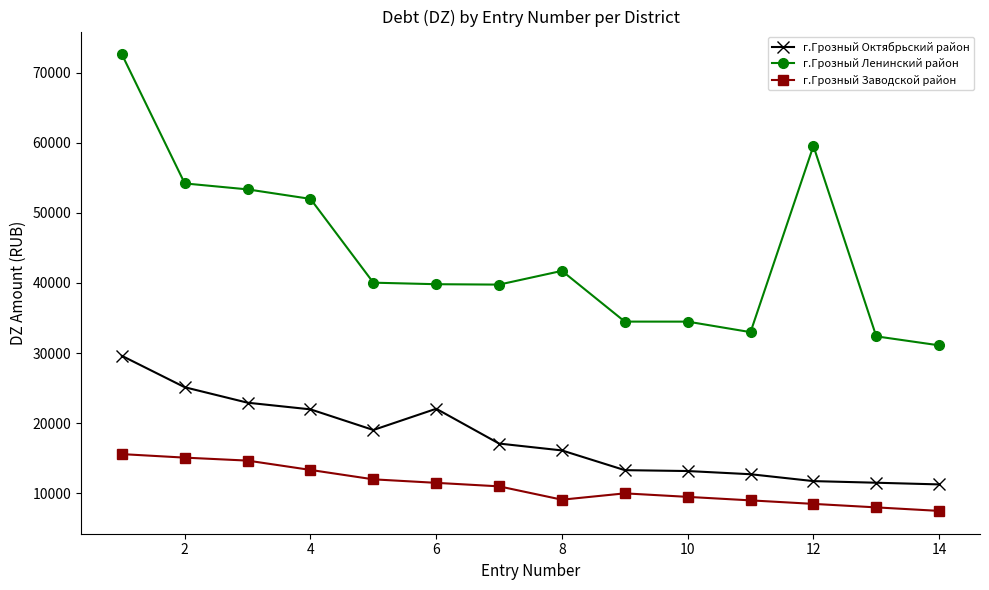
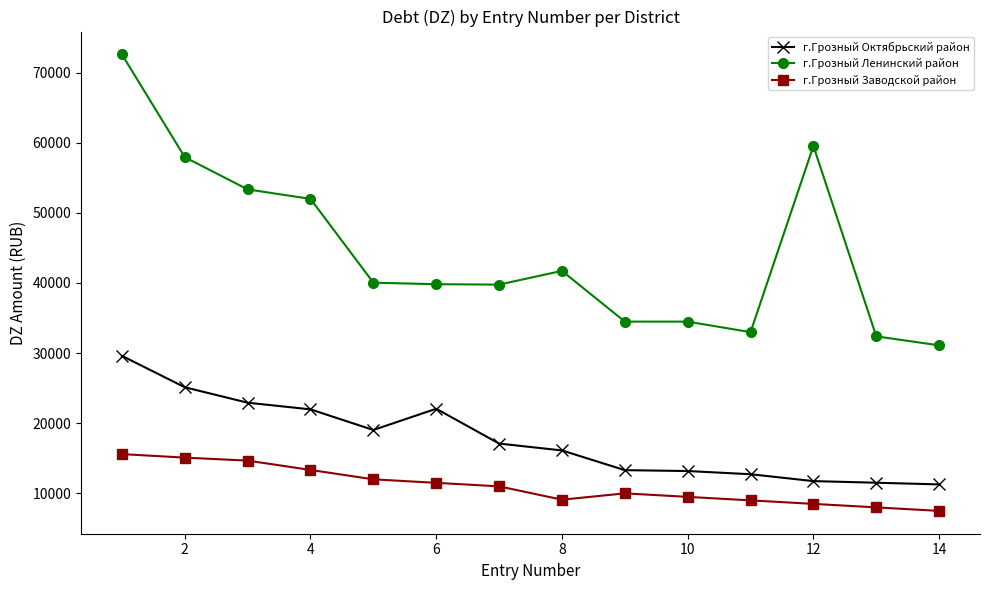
г.Грозный Ленинский район, 2: 54000 -> 58000
